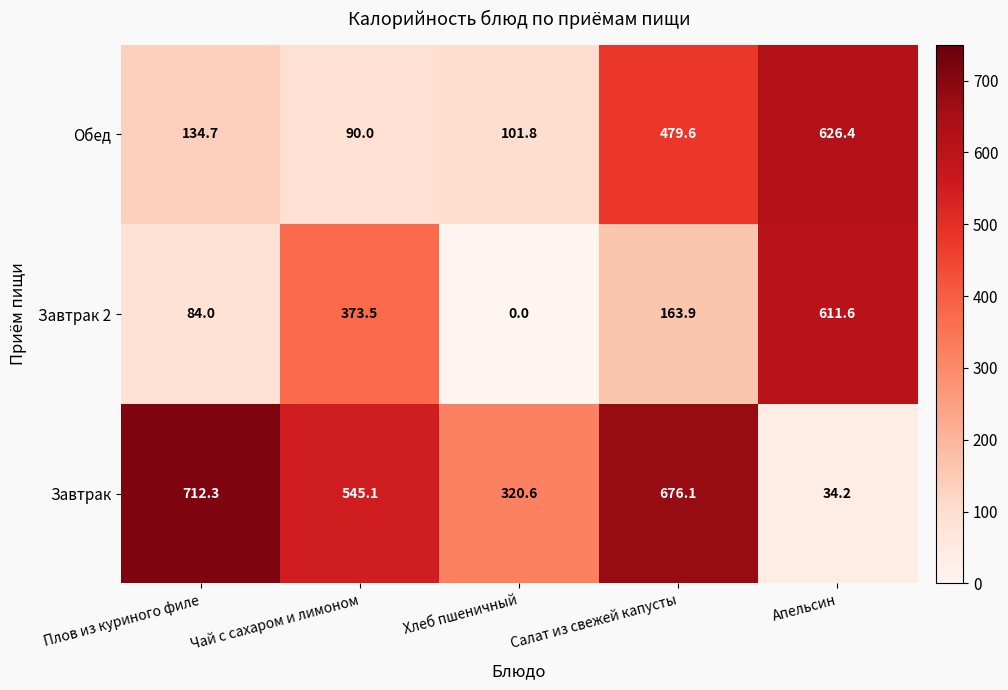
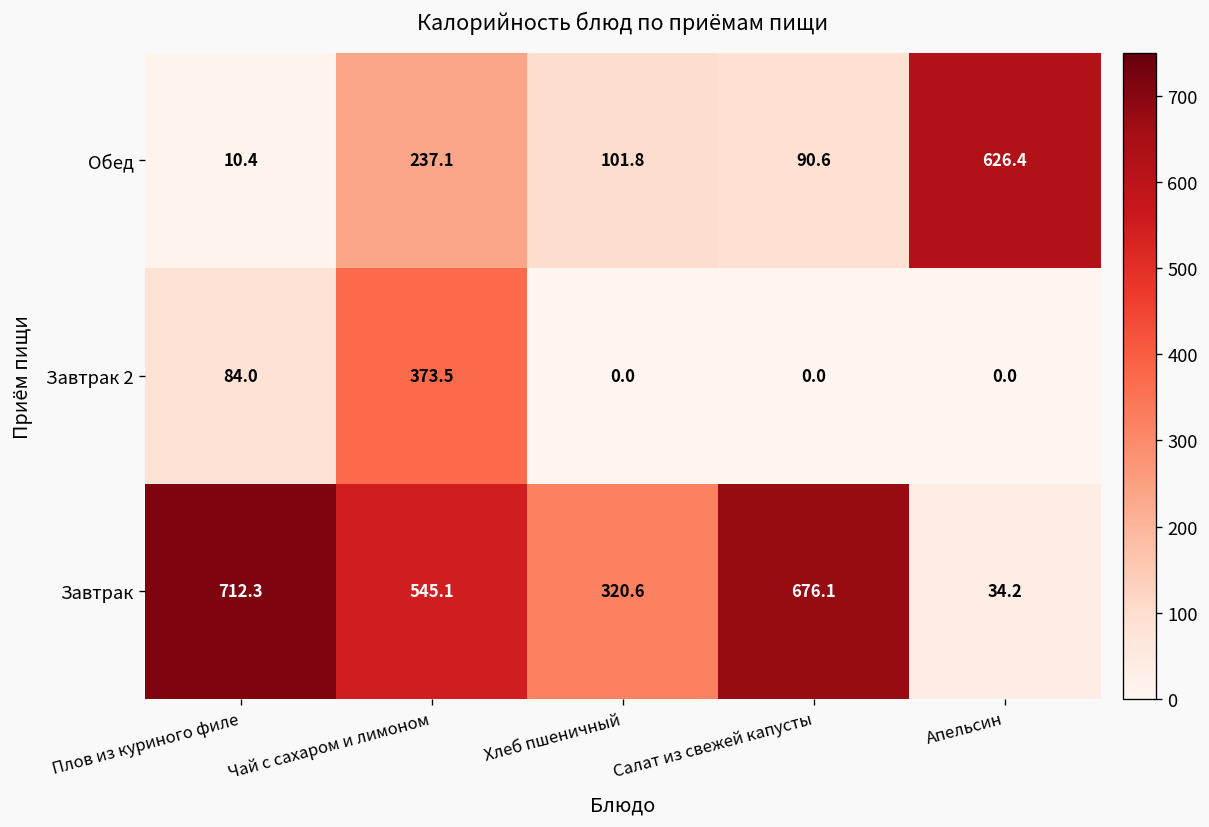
Обед, Плов из куриного филе: 134.7 -> 10.4
Обед, Чай с сахаром и лимоном: 90.0 -> 237.1
Обед, Салат из свежей капусты: 479.6 -> 90.6
Завтрак 2, Салат из свежей капусты: 163.9 -> 0.0
Завтрак 2, Апельсин: 611.6 -> 0.0
